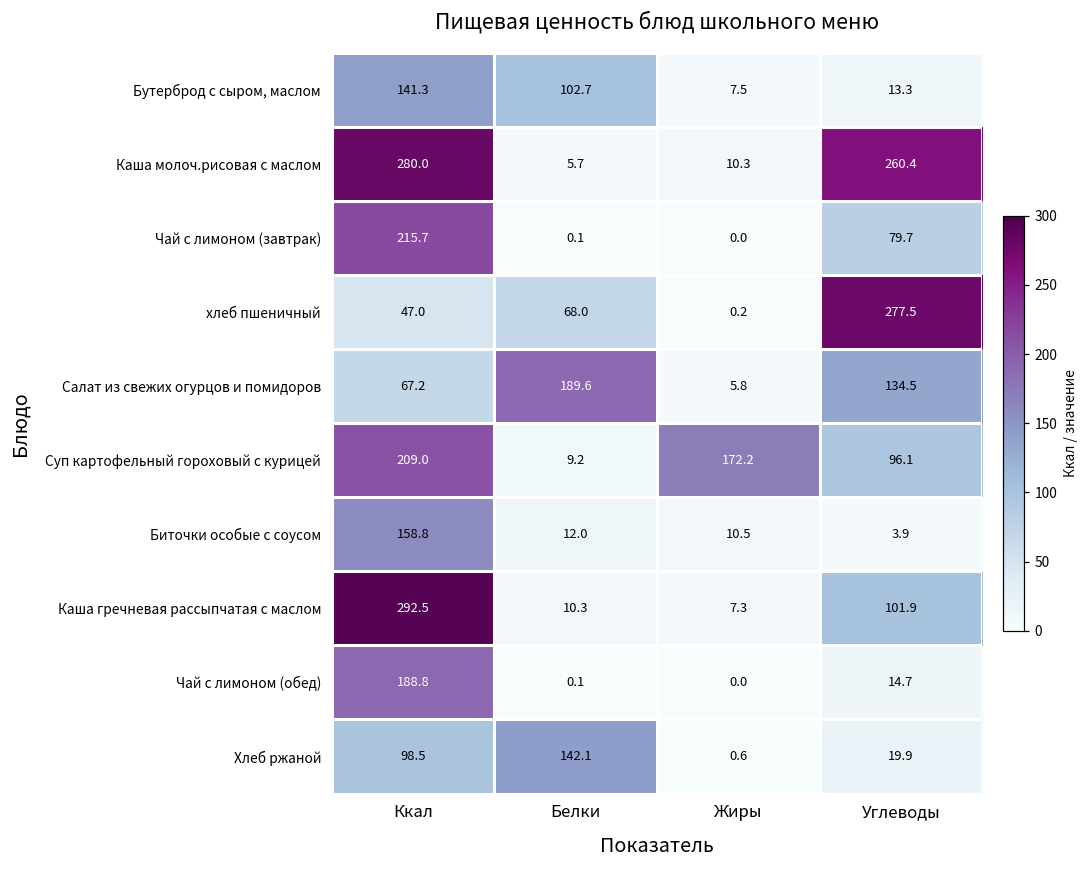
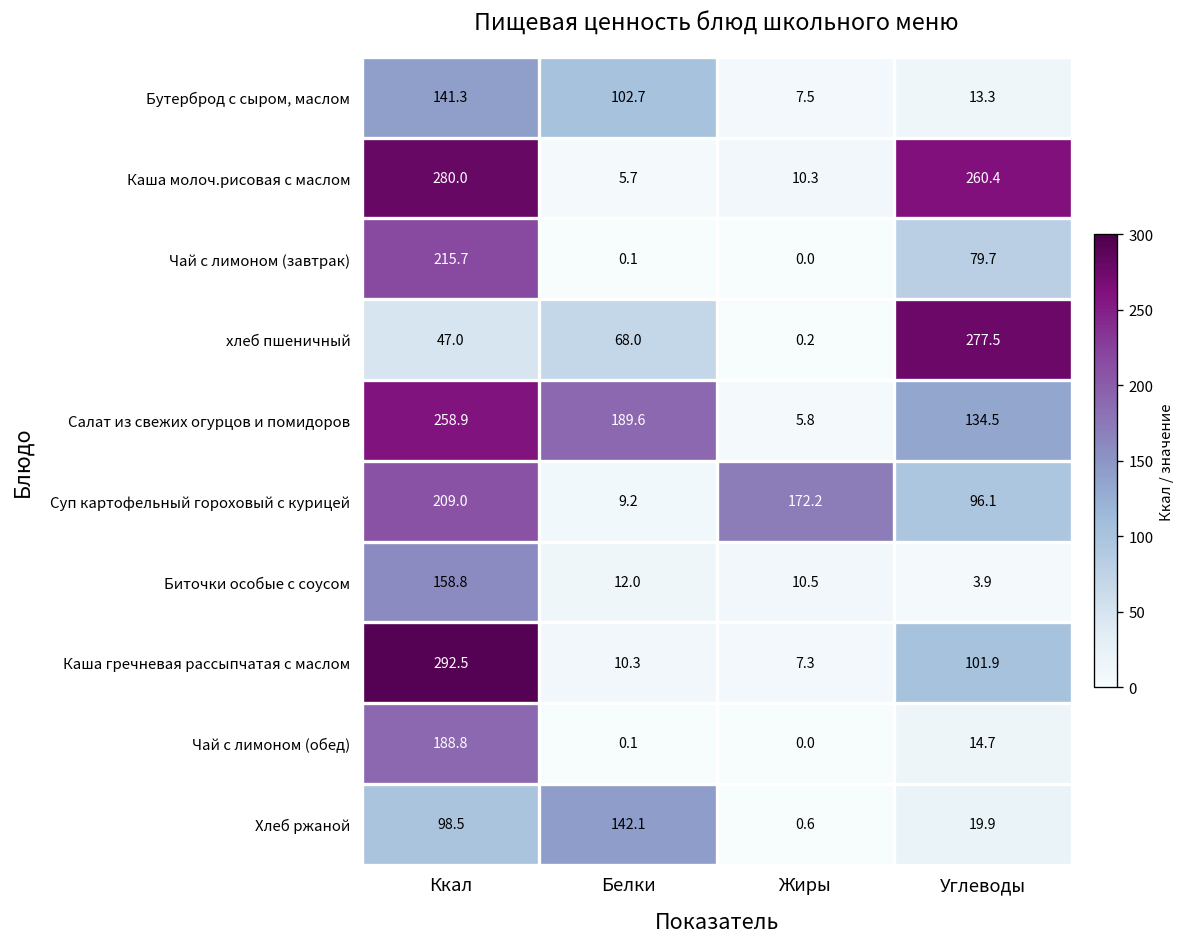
Салат из свежих огурцов и помидоров, Ккал: 67.2 -> 258.9
